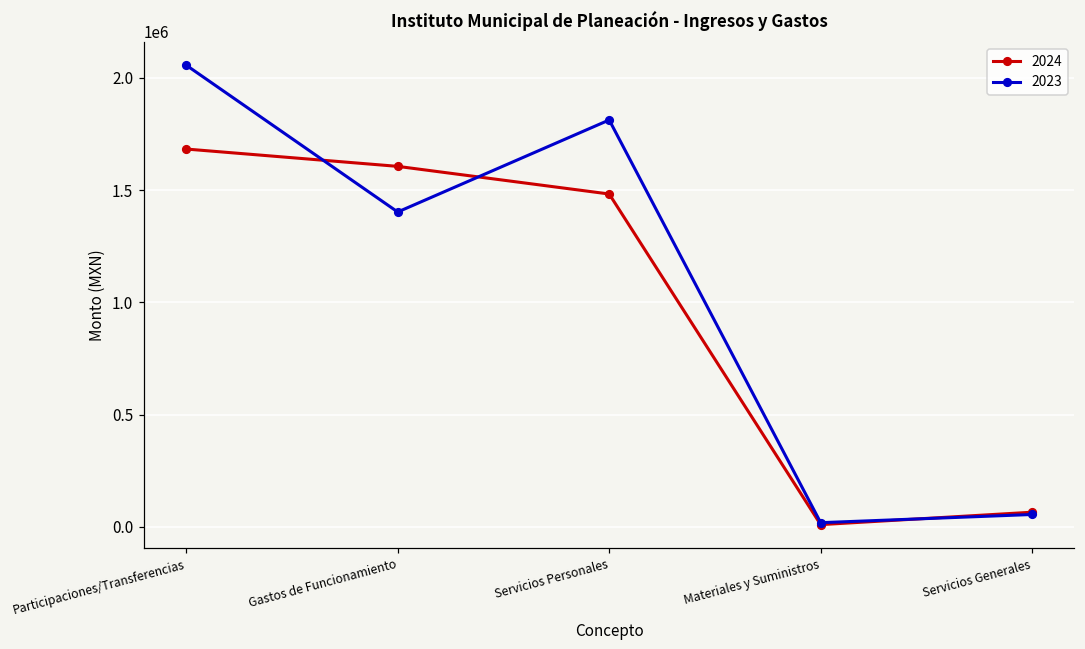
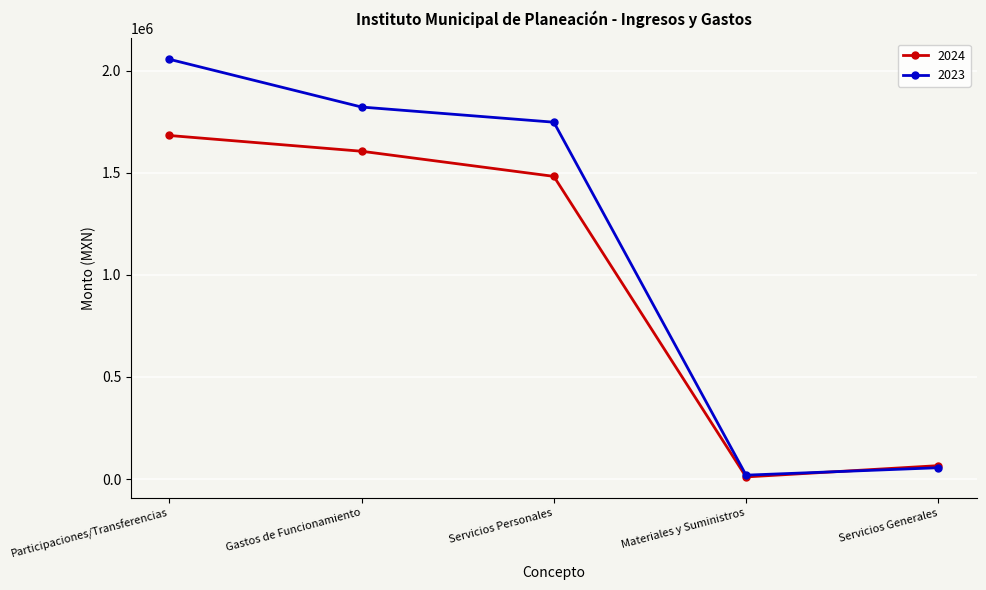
2023, Gastos de Funcionamiento: 1400000 -> 1820000
2023, Servicios Personales: 1810000 -> 1750000
